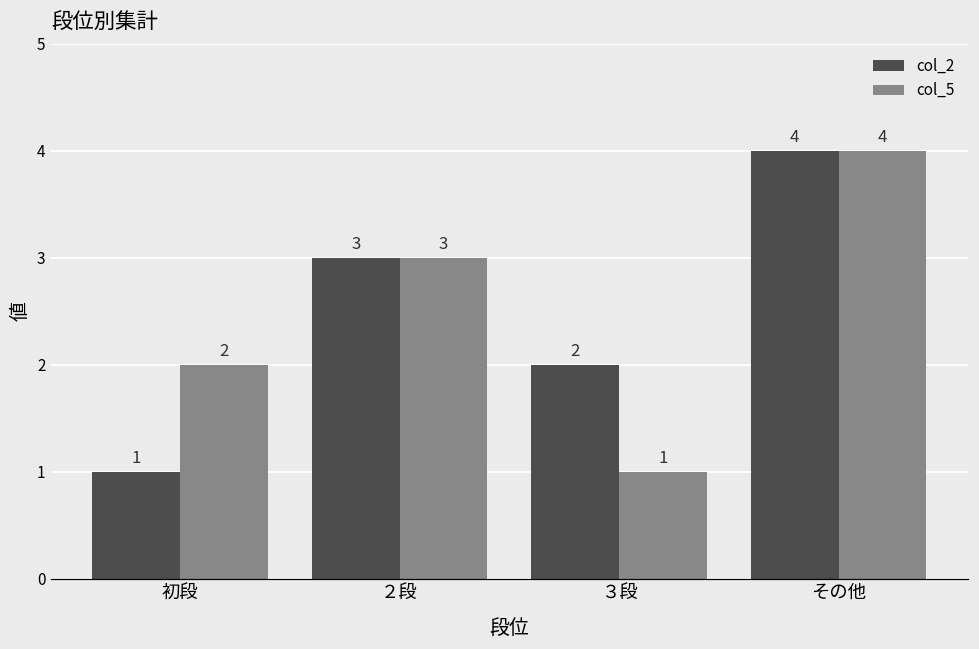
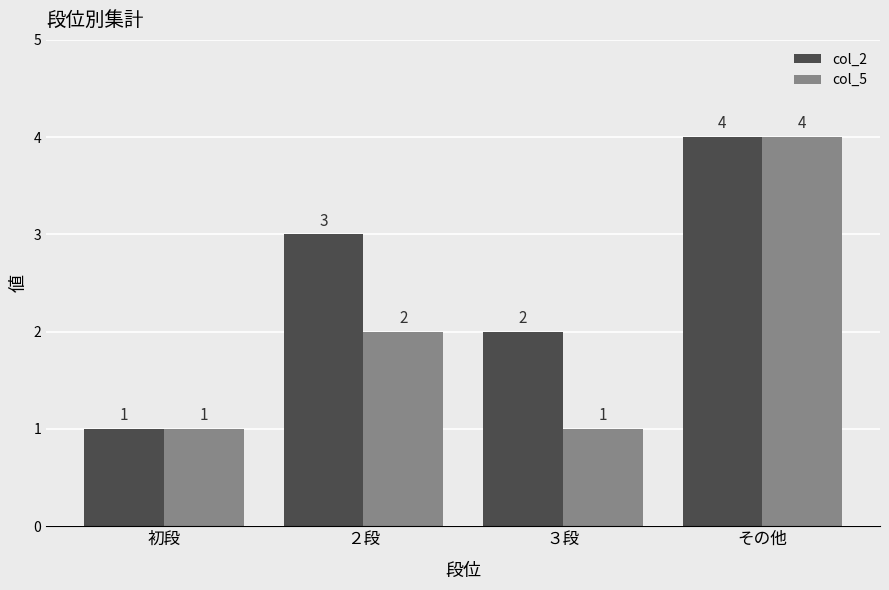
col_5, 初段: 2 -> 1
col_5, ２段: 3 -> 2
